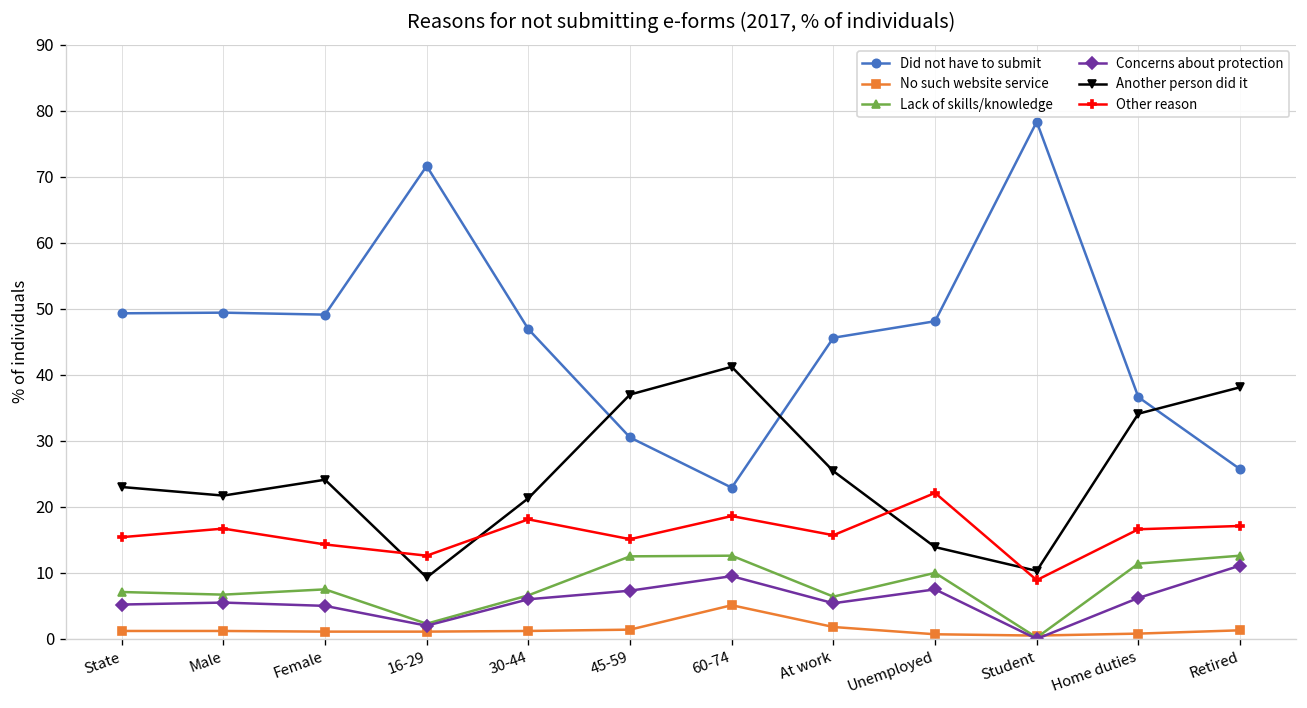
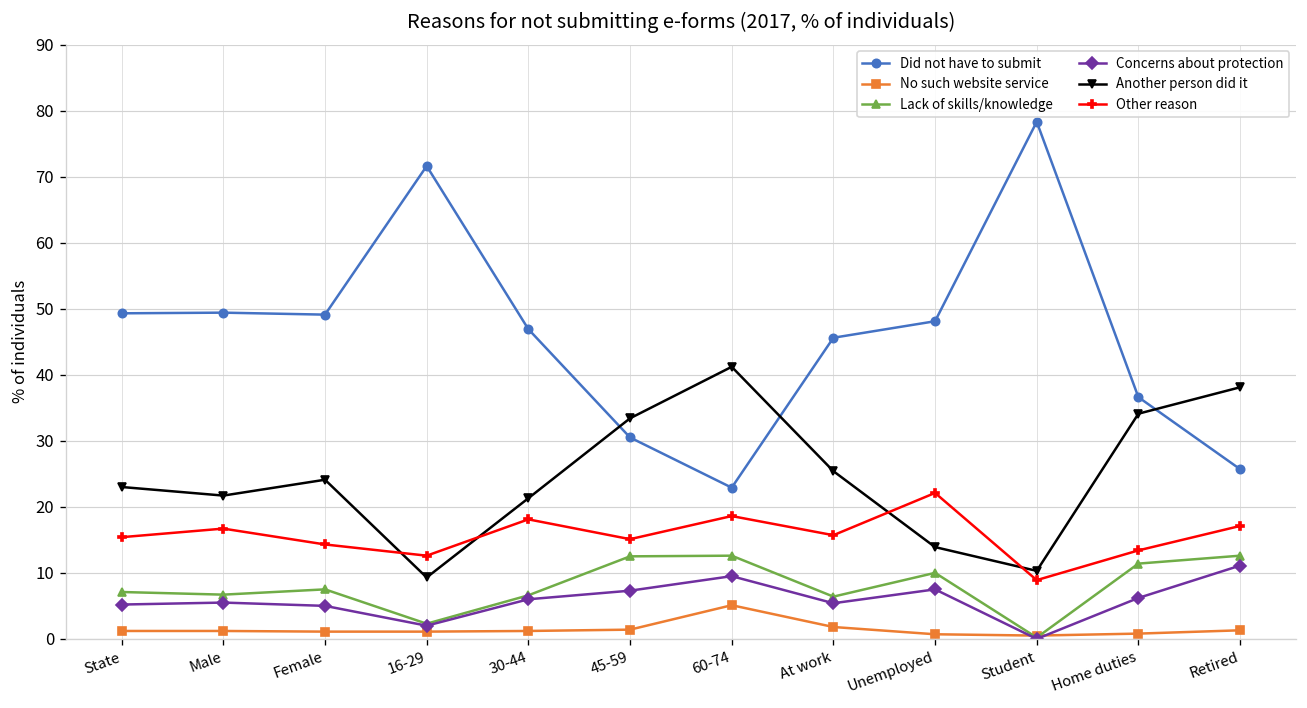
Another person did it, 45-59: 37 -> 33
Other reason, Home duties: 17 -> 13
